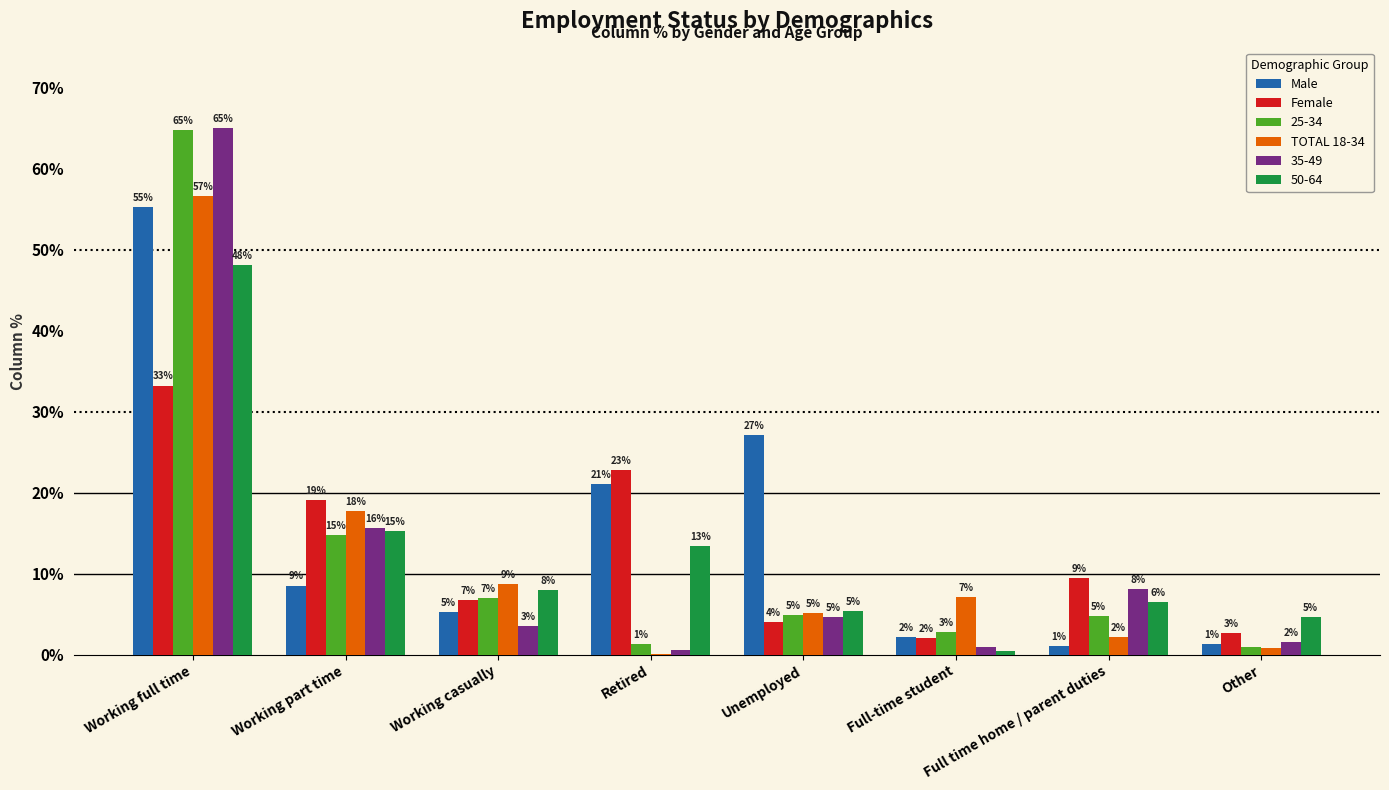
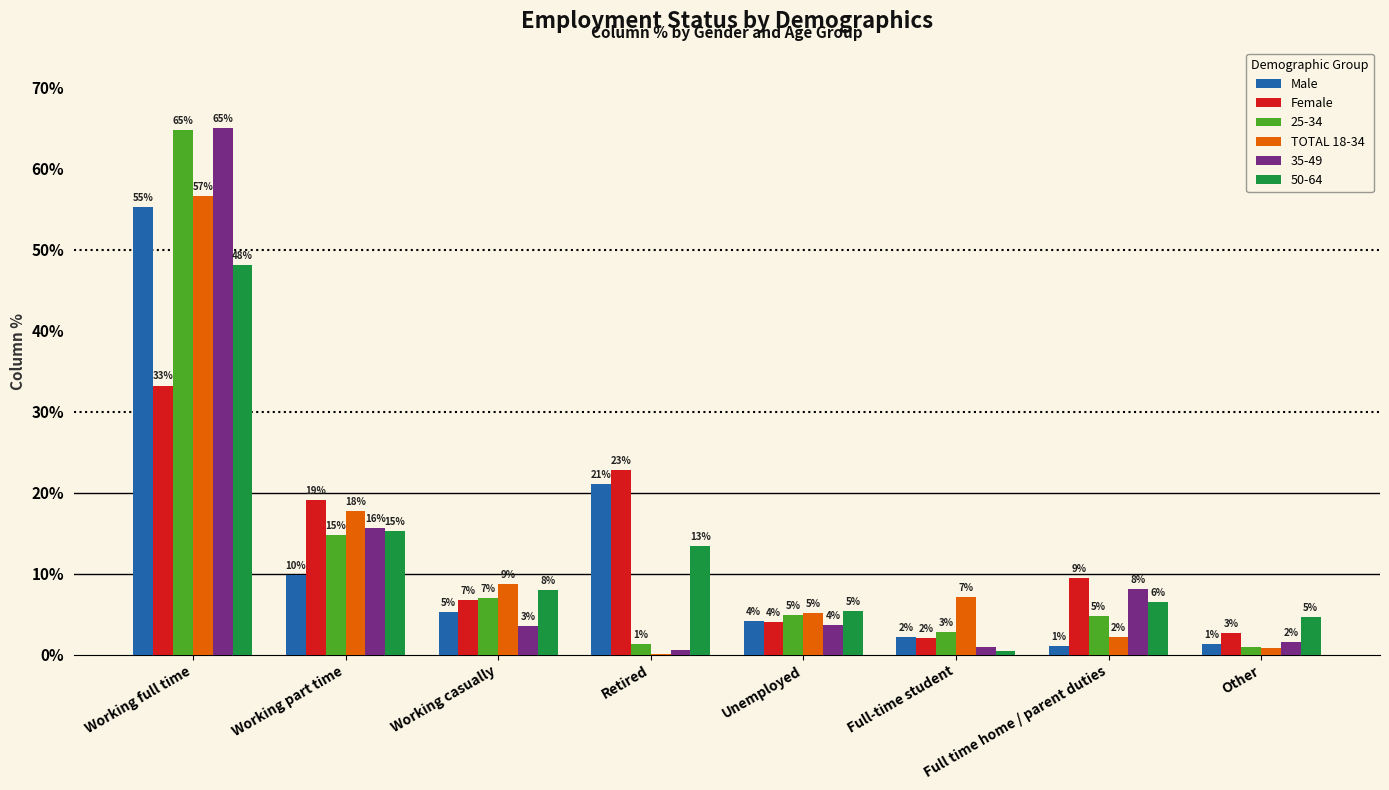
Male, Working part time: 9% -> 10%
Male, Unemployed: 27% -> 4%
35-49, Unemployed: 5% -> 4%
